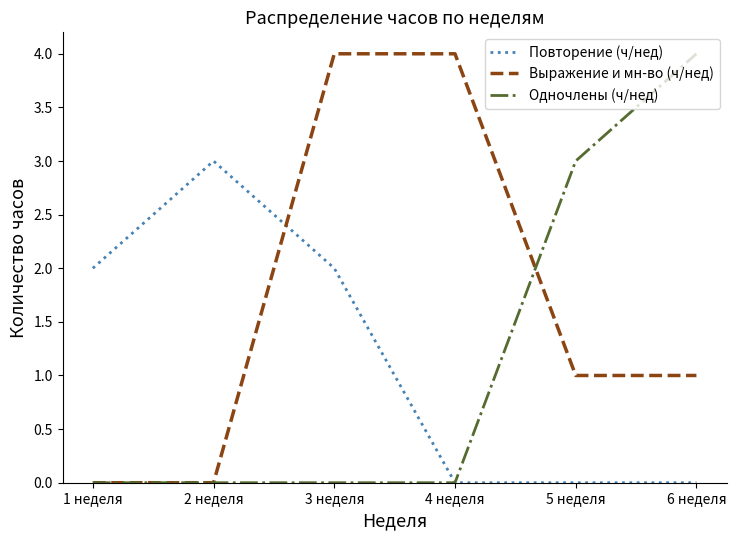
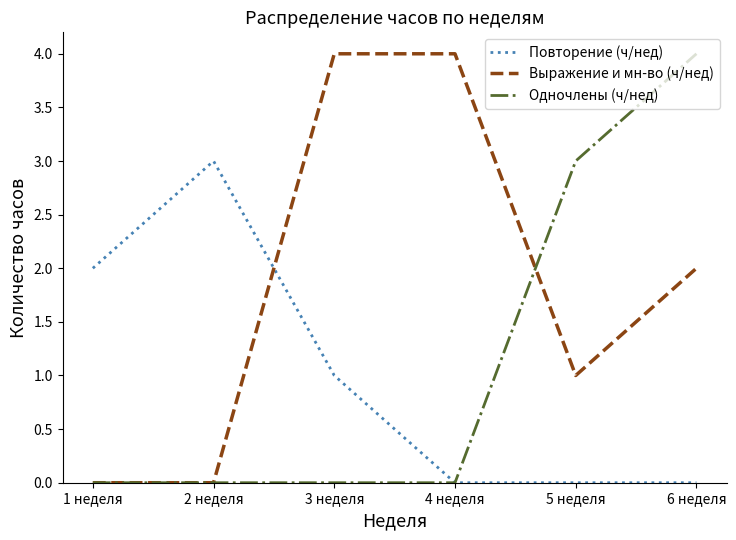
Повторение (ч/нед), 3 неделя: 2 -> 1
Выражение и мн-во (ч/нед), 6 неделя: 1 -> 2
